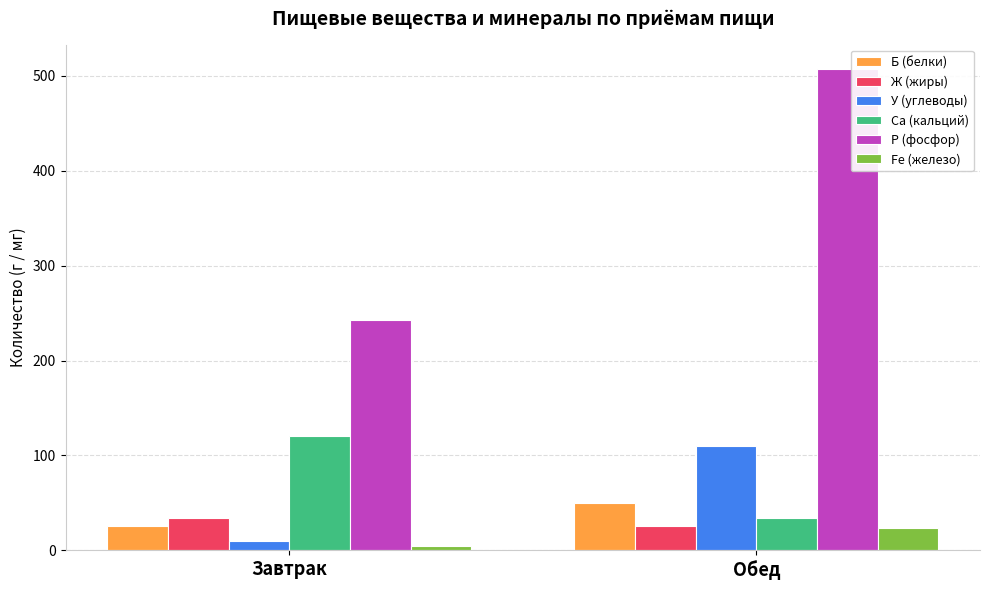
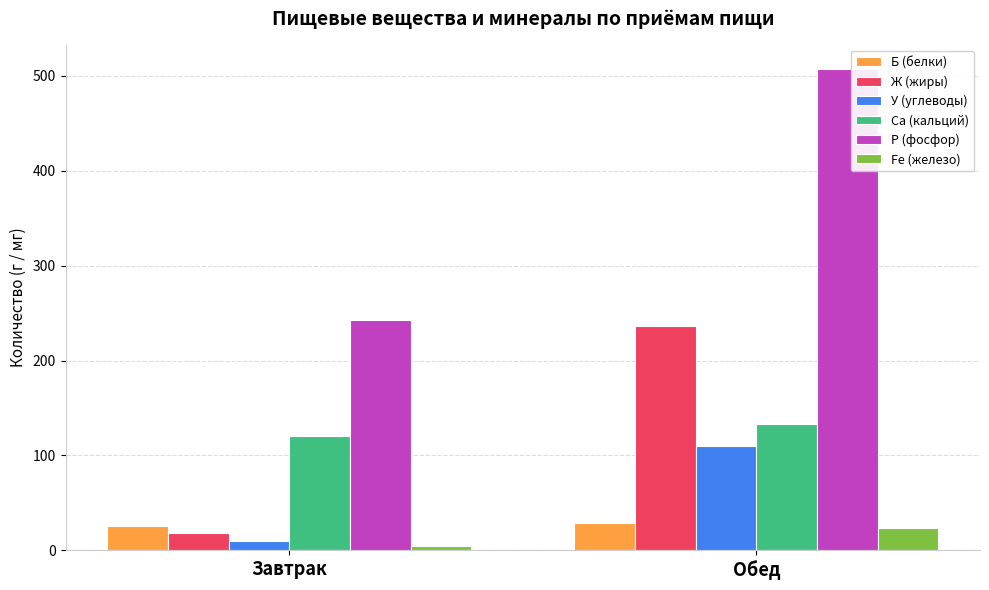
Ж (жиры), Завтрак: 30 -> 20
Б (белки), Обед: 50 -> 30
Ж (жиры), Обед: 30 -> 240
Са (кальций), Обед: 30 -> 130
